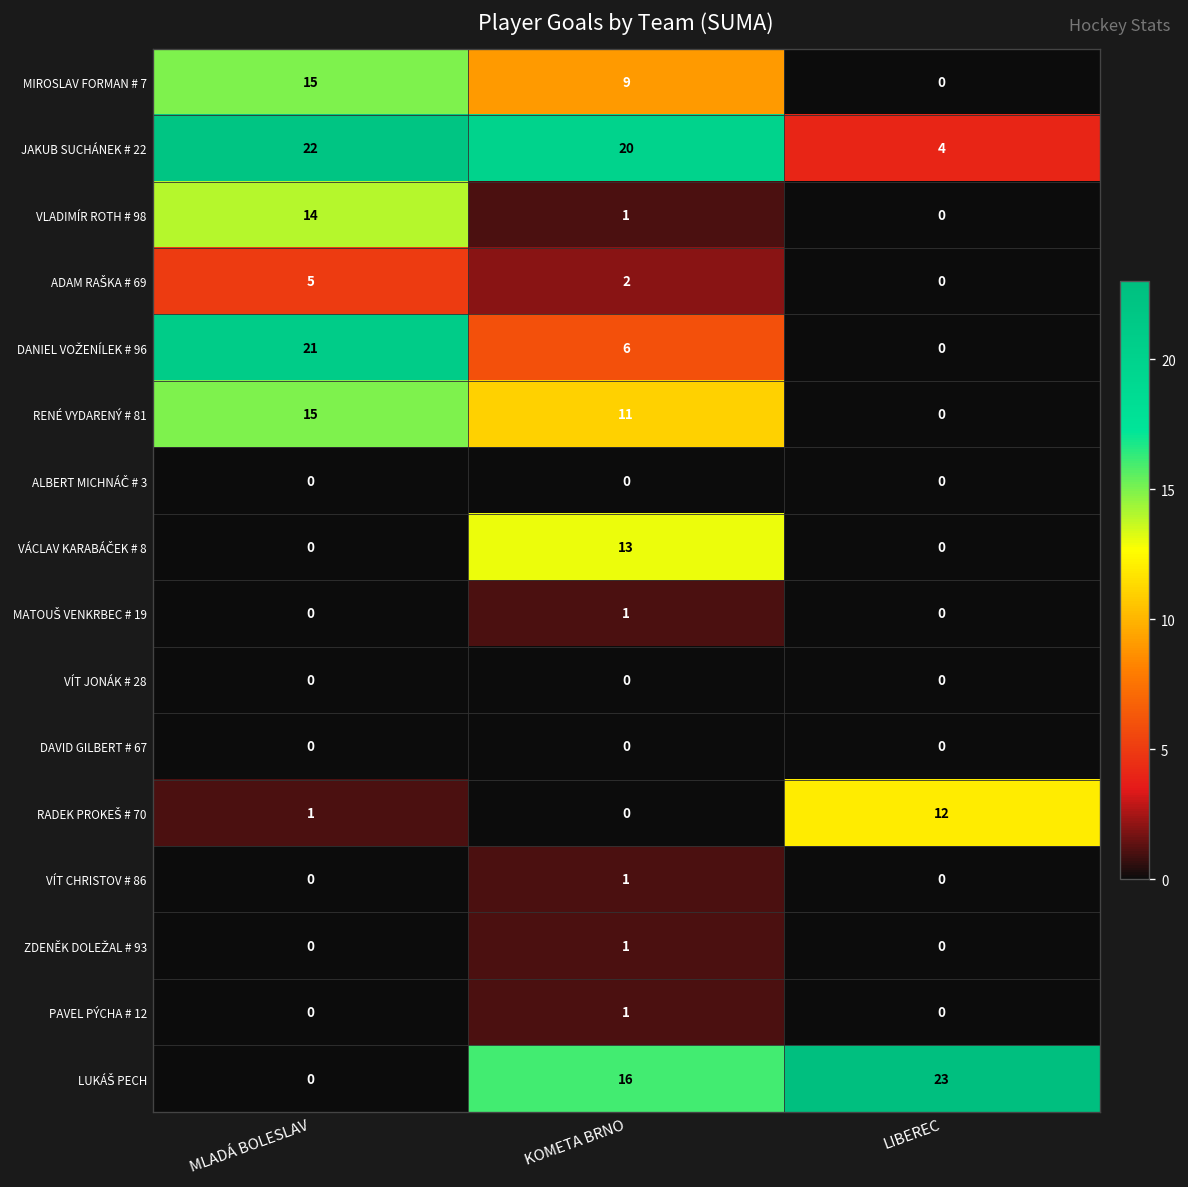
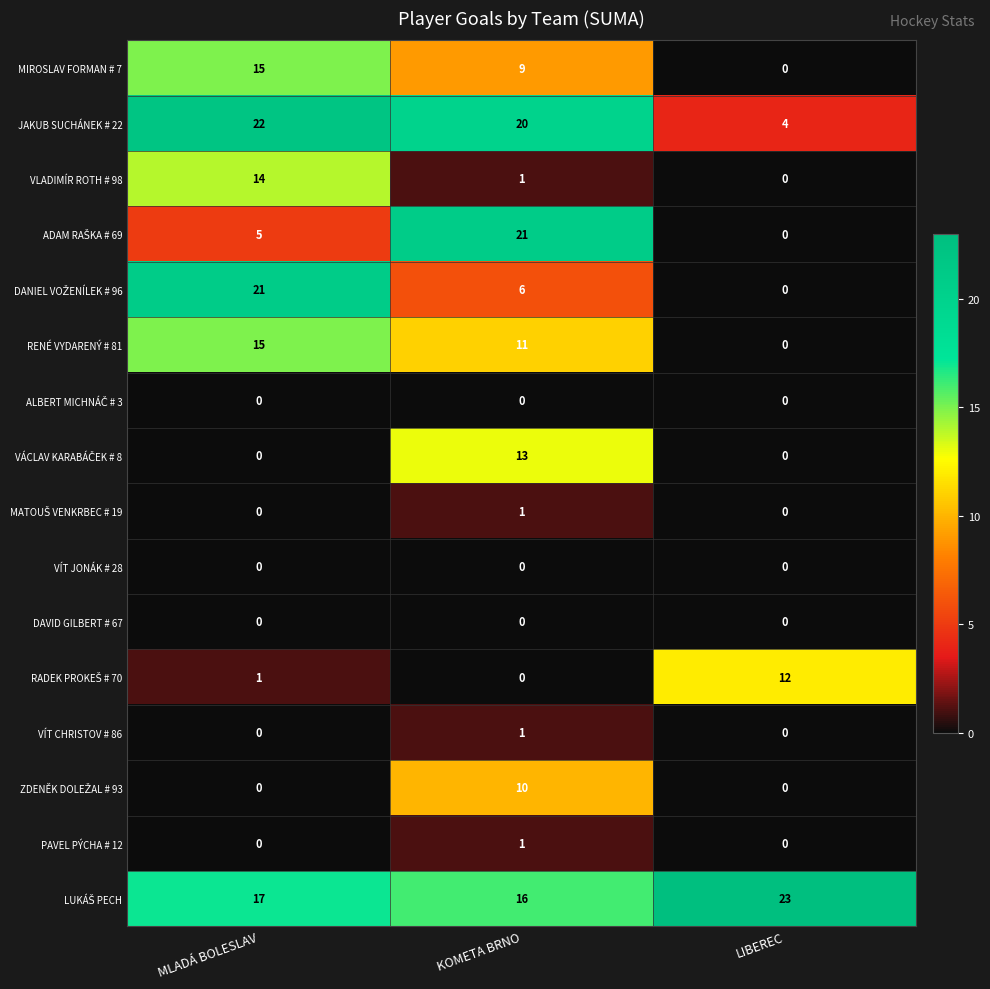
ADAM RAŠKA # 69, KOMETA BRNO: 2 -> 21
ZDENĚK DOLEŽAL # 93, KOMETA BRNO: 1 -> 10
LUKÁŠ PECH, MLADÁ BOLESLAV: 0 -> 17
